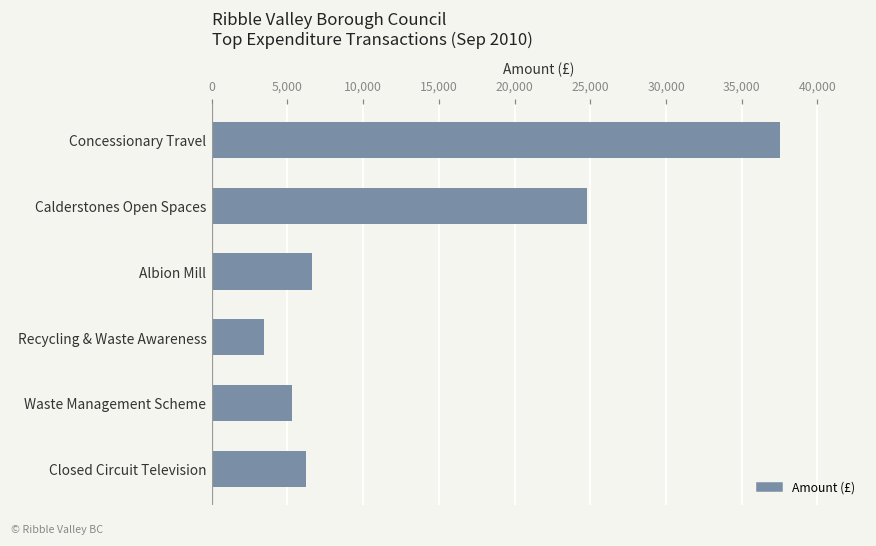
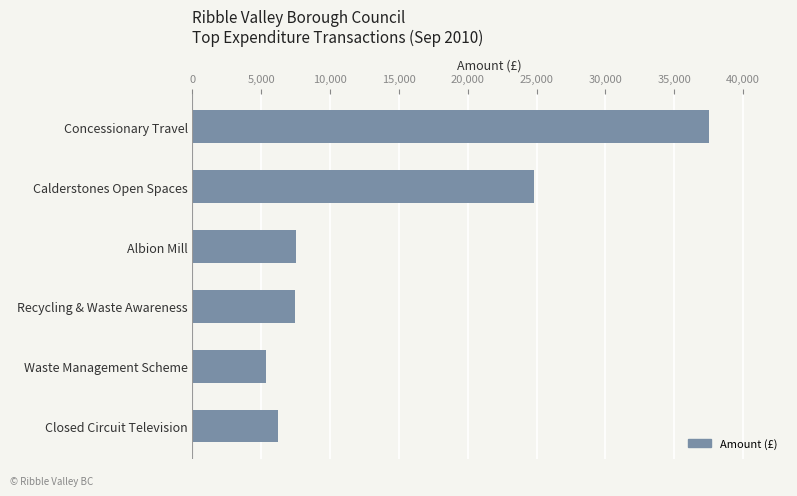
Albion Mill: 6,600 -> 7,500
Recycling & Waste Awareness: 3,500 -> 7,400
